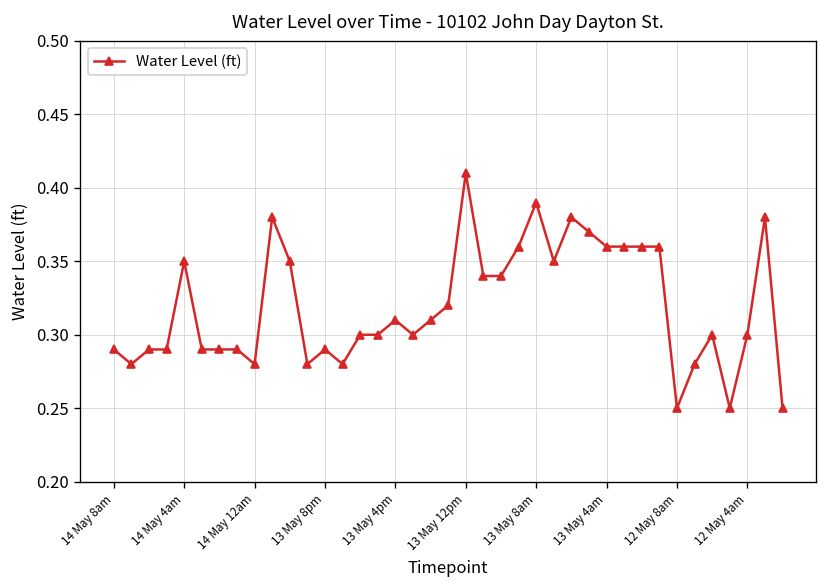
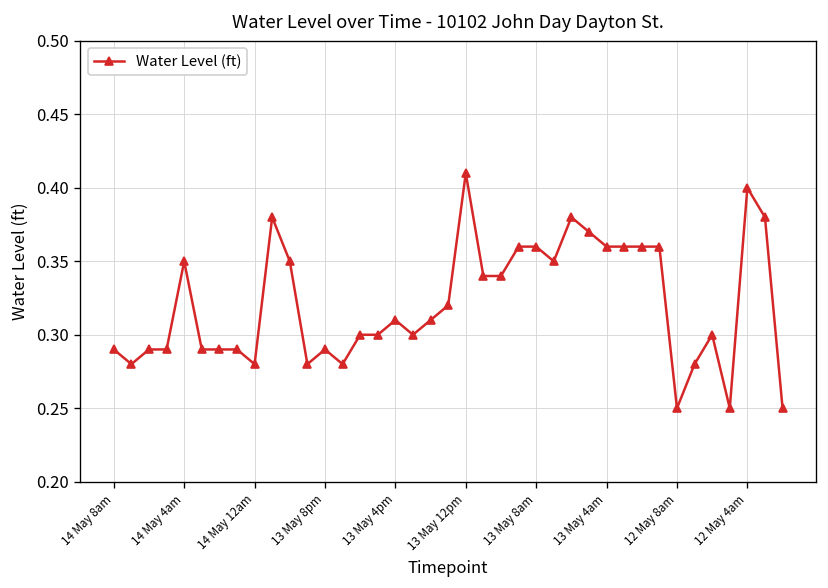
13 May 8am: 0.39 -> 0.36
12 May 4am: 0.3 -> 0.4
